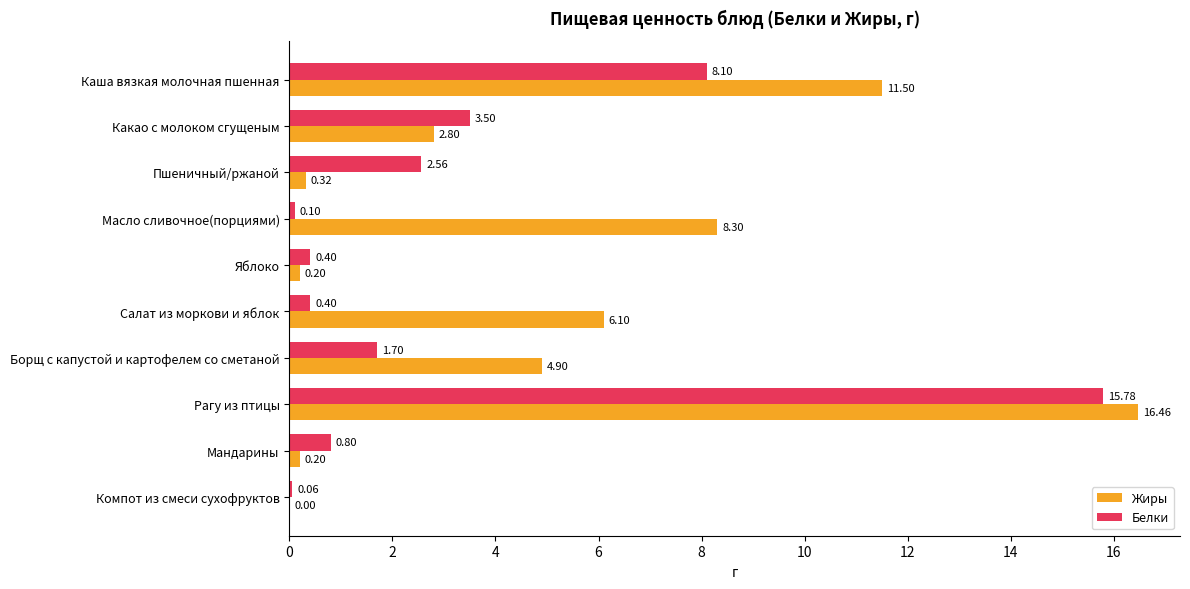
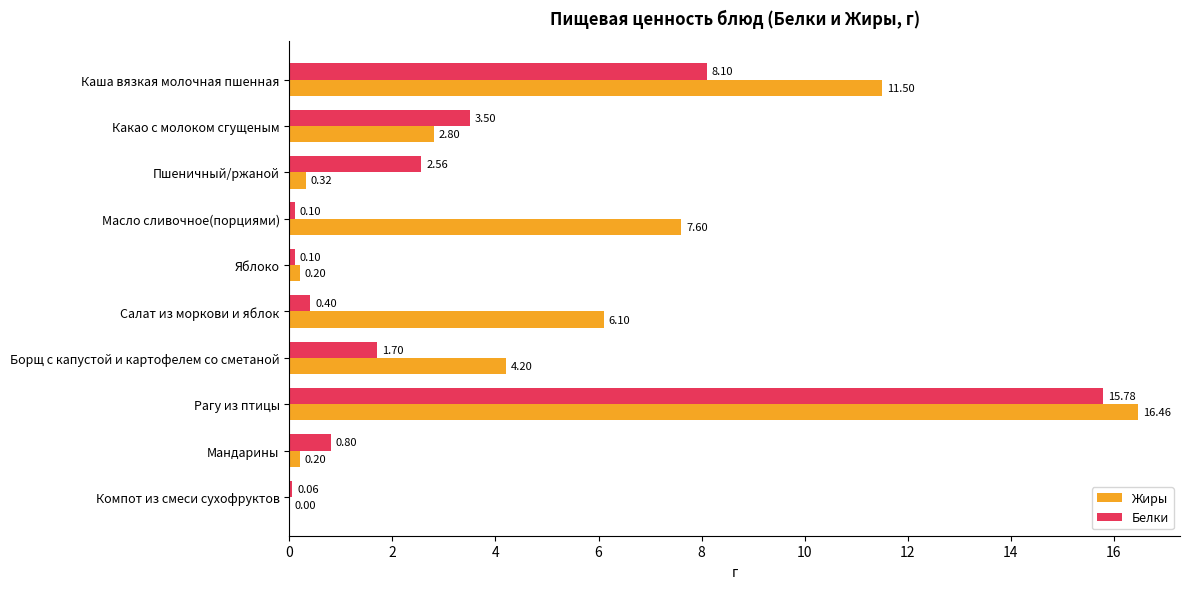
Жиры, Масло сливочное(порциями): 8.30 -> 7.60
Белки, Яблоко: 0.40 -> 0.10
Жиры, Борщ с капустой и картофелем со сметаной: 4.90 -> 4.20
